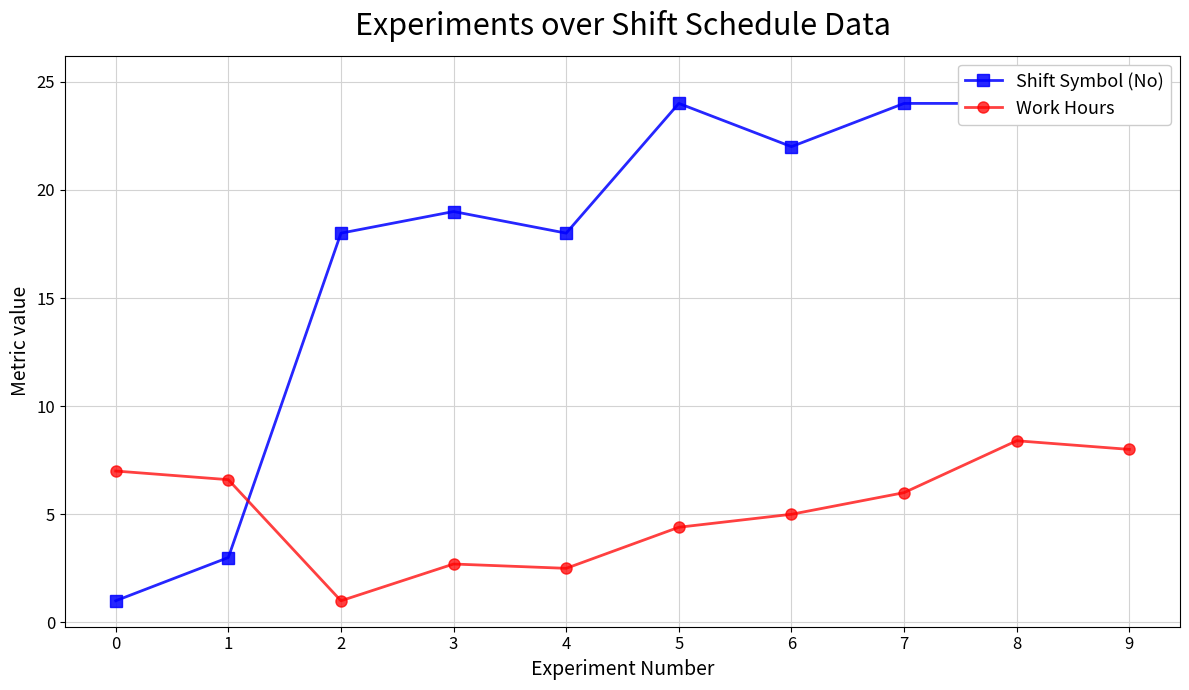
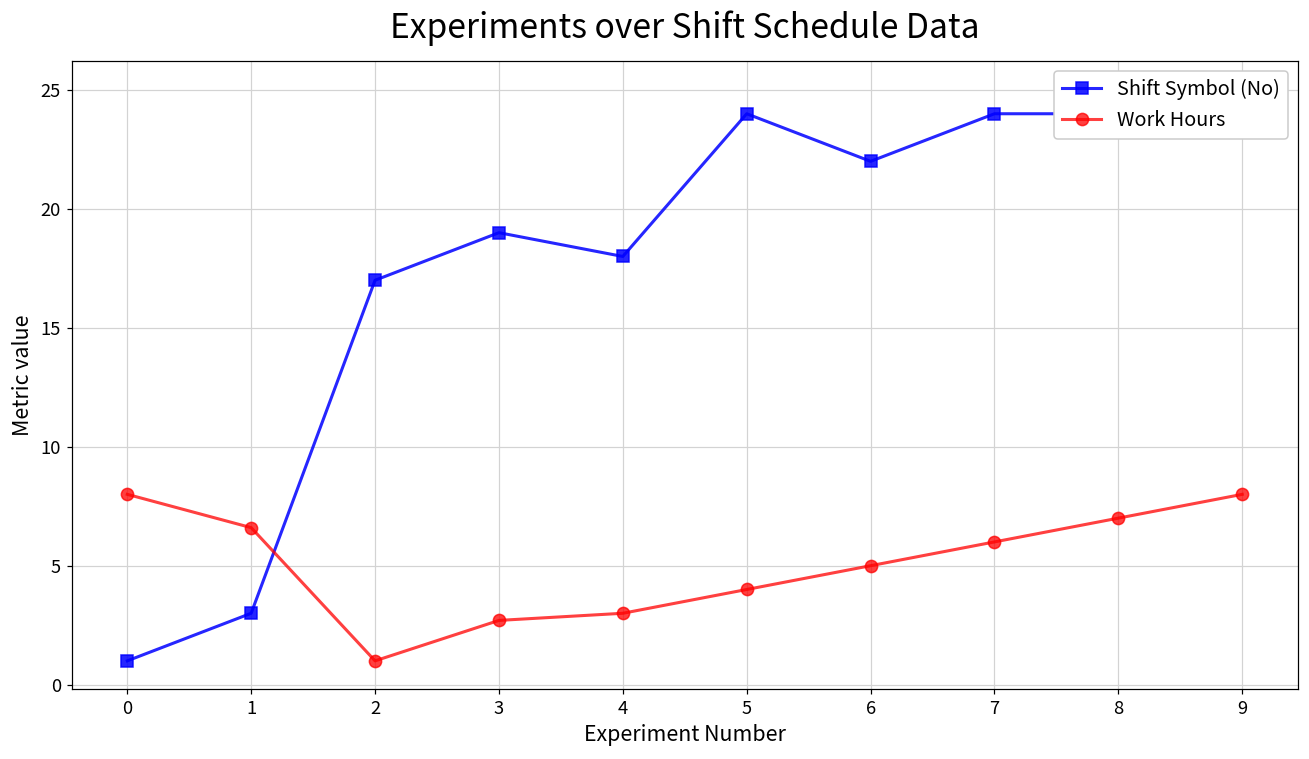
Work Hours, 0: 7 -> 8
Shift Symbol (No), 2: 18 -> 17
Work Hours, 4: 2.5 -> 3.0
Work Hours, 5: 4.4 -> 4.0
Work Hours, 8: 8.4 -> 7.0
